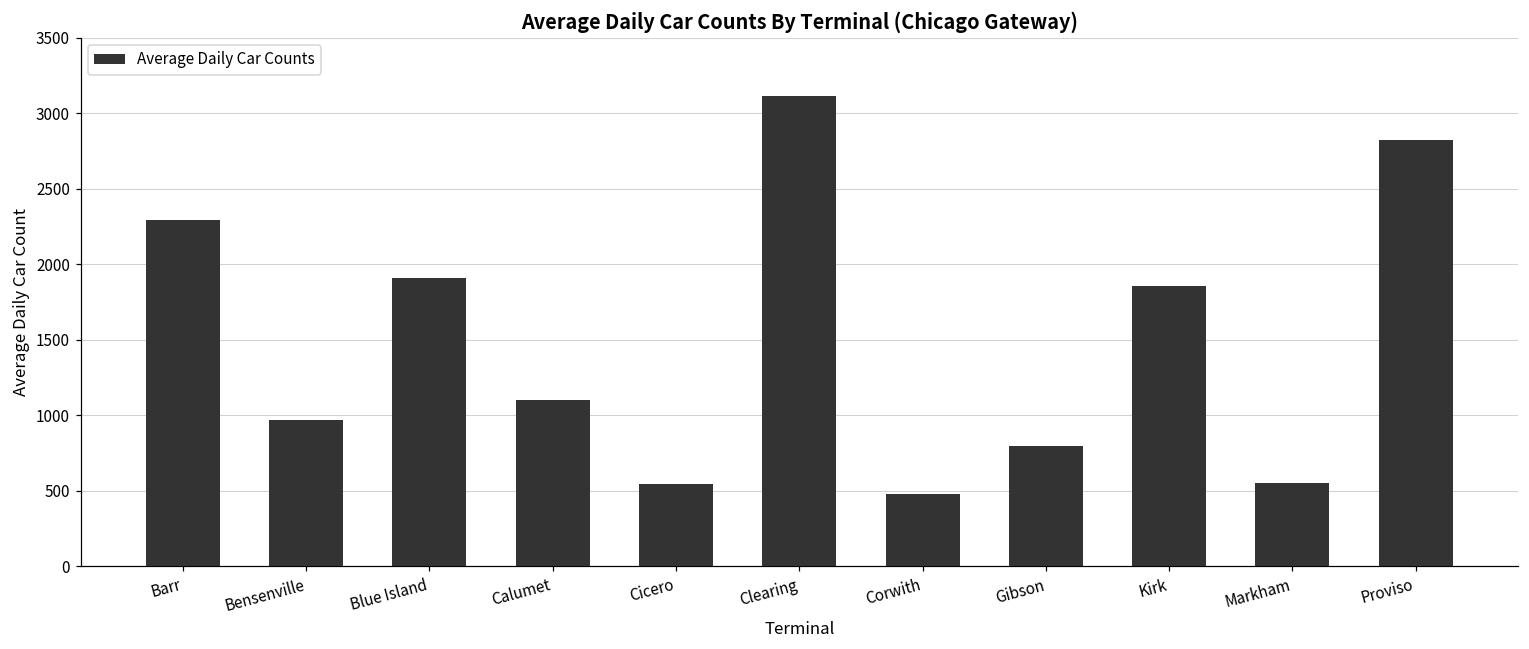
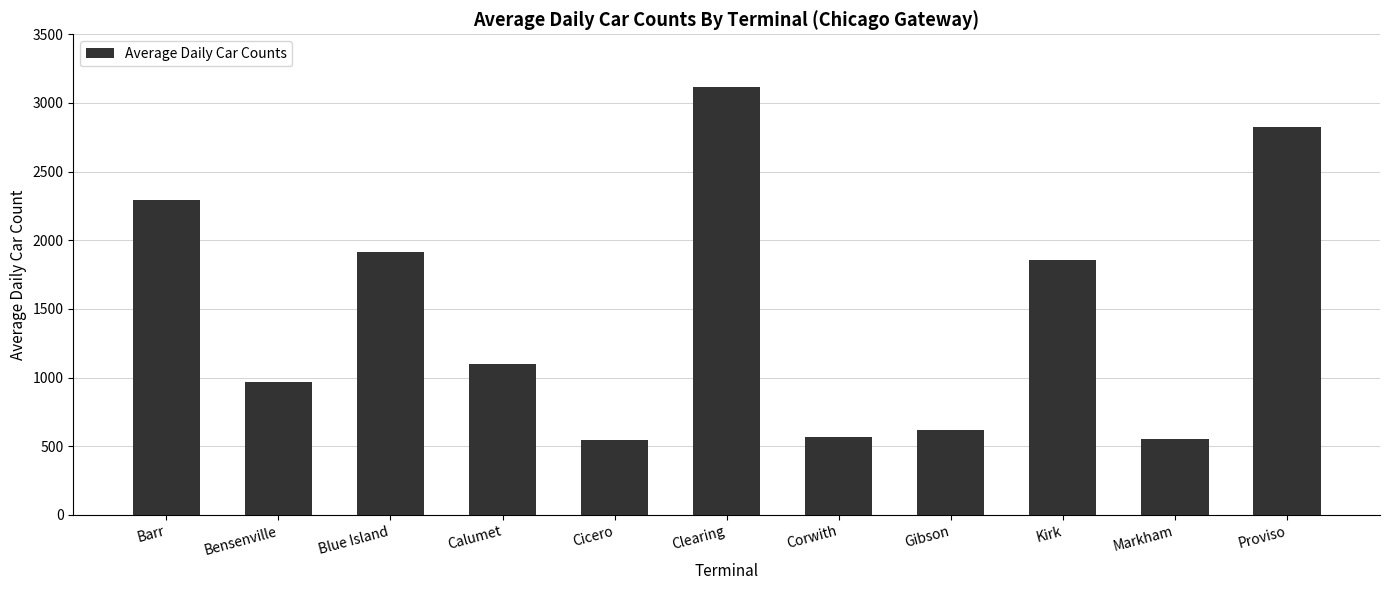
Corwith: 480 -> 570
Gibson: 800 -> 620
